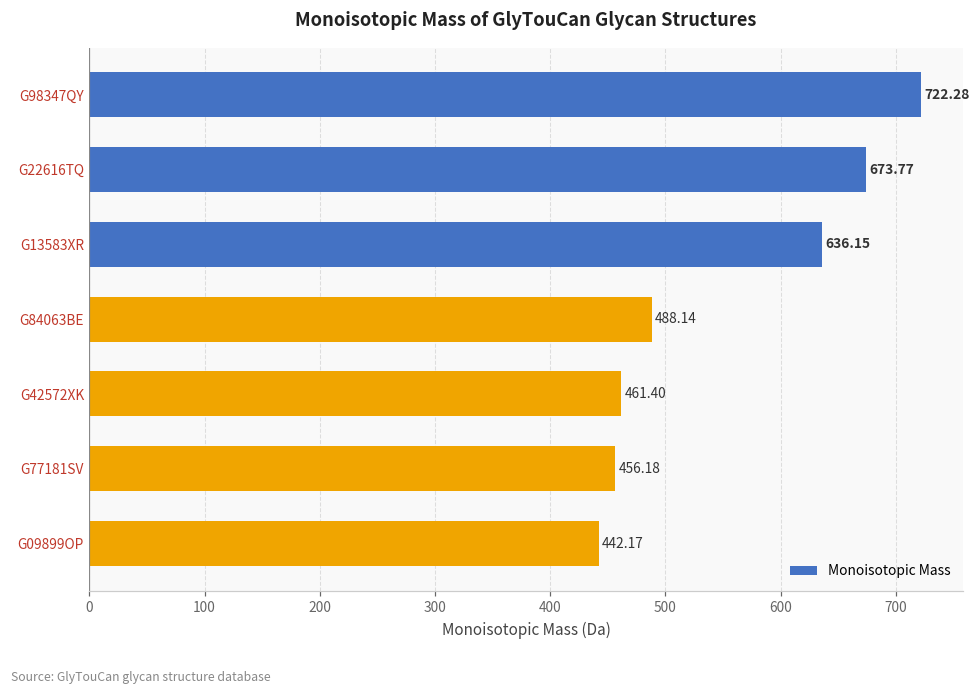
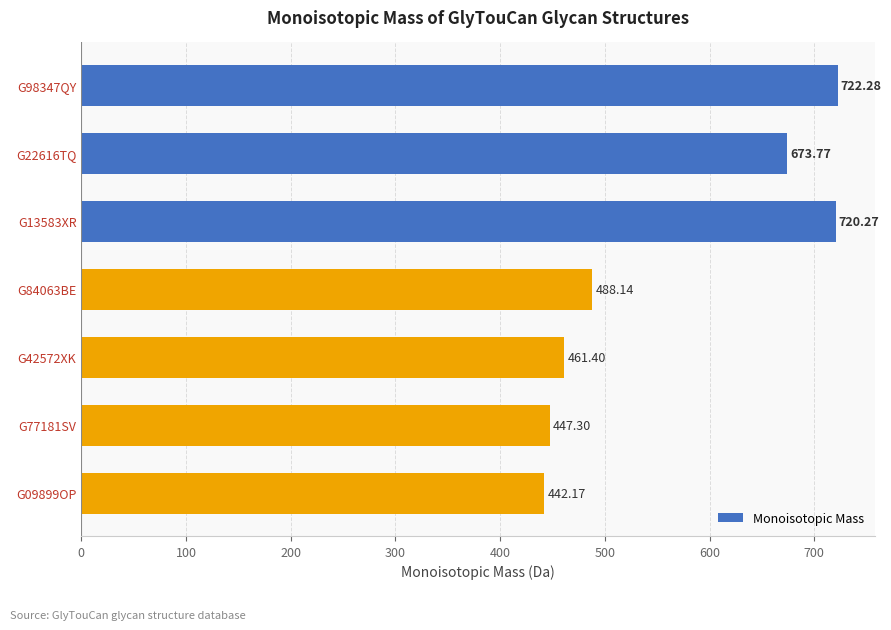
G13583XR: 636.15 -> 720.27
G77181SV: 456.18 -> 447.30
